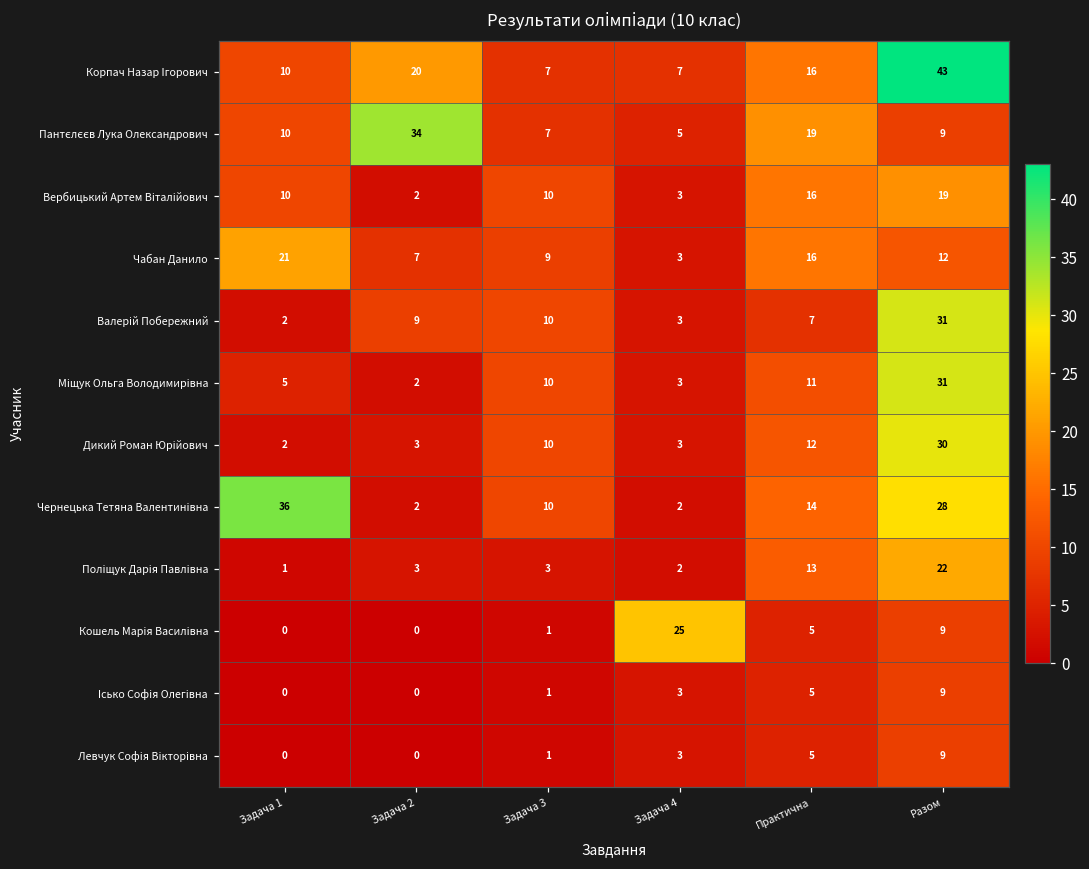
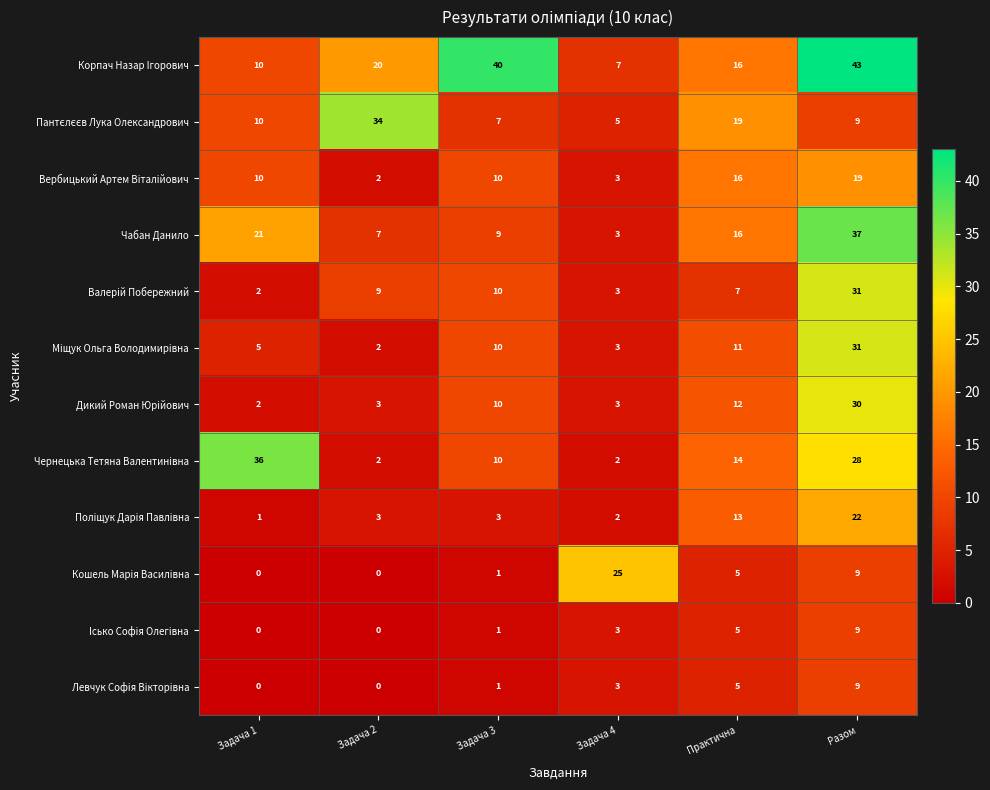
Корпач Назар Ігорович, Задача 3: 7 -> 40
Чабан Данило, Разом: 12 -> 37
